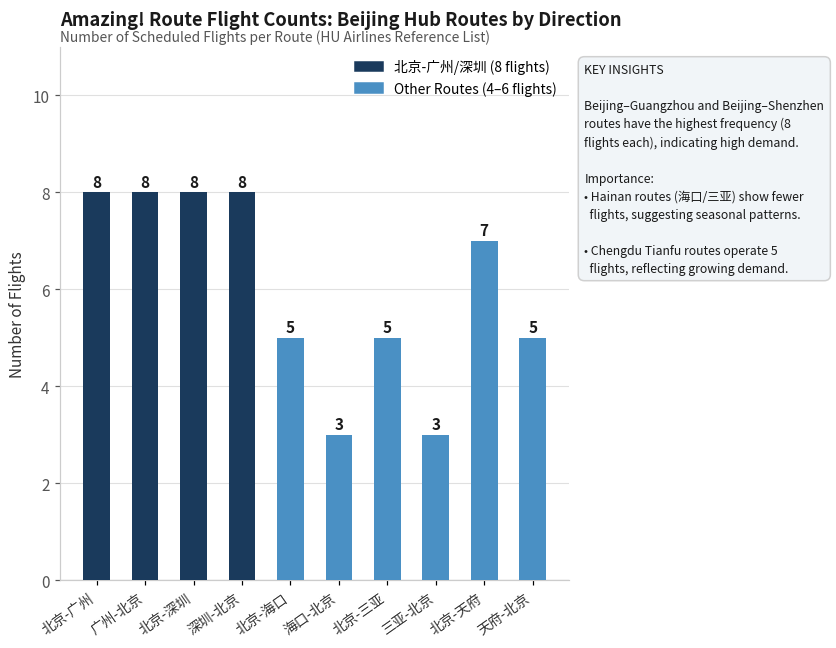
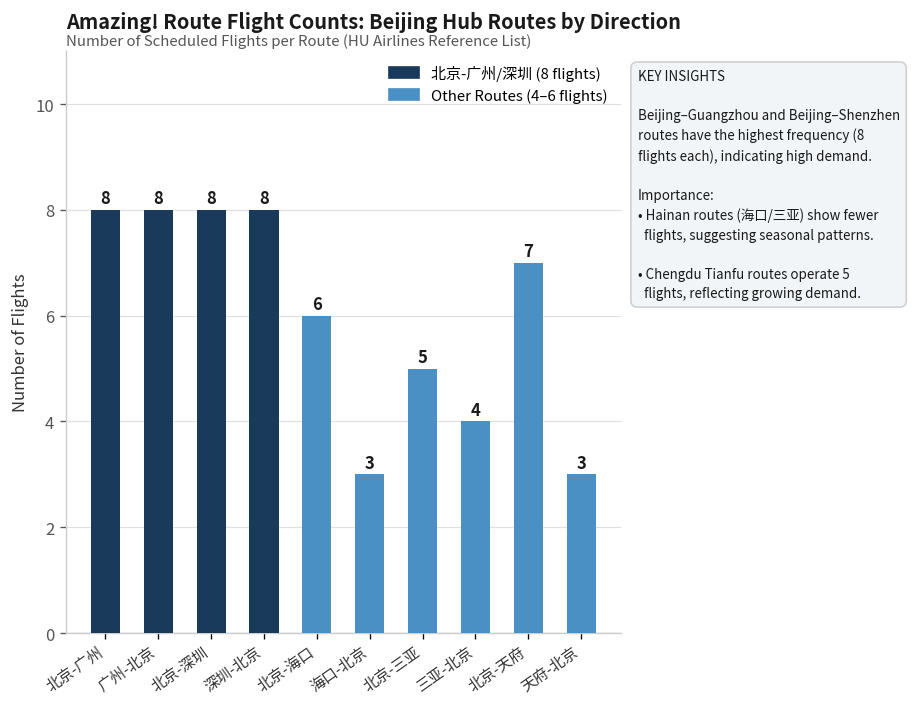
北京-海口: 5 -> 6
三亚-北京: 3 -> 4
天府-北京: 5 -> 3
